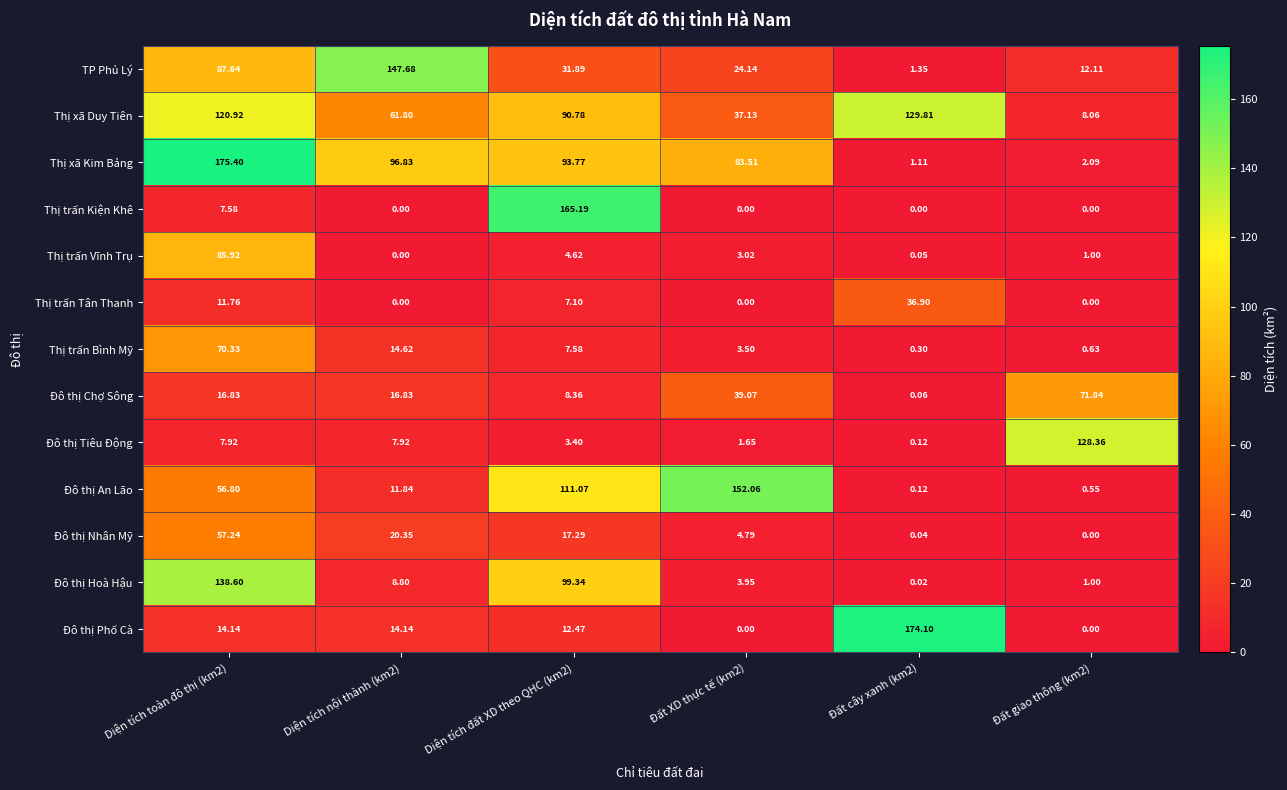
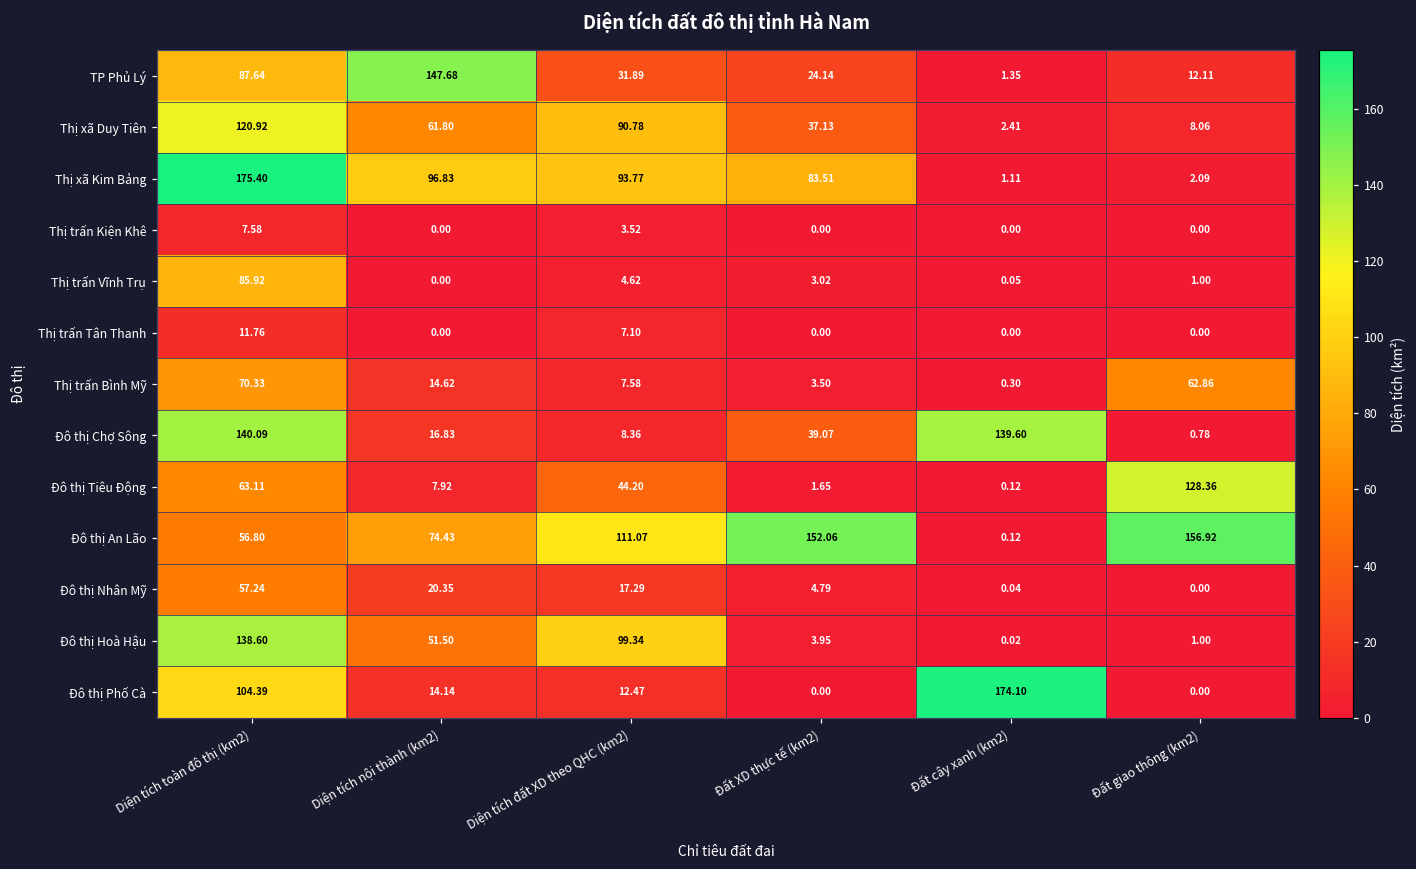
Thị xã Duy Tiên, Đất cây xanh (km2): 129.81 -> 2.41
Thị trấn Kiện Khê, Diện tích đất XD theo QHC (km2): 165.19 -> 3.52
Thị trấn Tân Thanh, Đất cây xanh (km2): 36.90 -> 0.00
Thị trấn Bình Mỹ, Đất giao thông (km2): 0.63 -> 62.86
Đô thị Chợ Sông, Diện tích toàn đô thị (km2): 16.83 -> 140.09
Đô thị Chợ Sông, Đất cây xanh (km2): 0.06 -> 139.60
Đô thị Chợ Sông, Đất giao thông (km2): 71.84 -> 0.78
Đô thị Tiêu Động, Diện tích toàn đô thị (km2): 7.92 -> 63.11
Đô thị Tiêu Động, Diện tích đất XD theo QHC (km2): 3.40 -> 44.20
Đô thị An Lão, Diện tích nội thành (km2): 11.84 -> 74.43
Đô thị An Lão, Đất giao thông (km2): 0.55 -> 156.92
Đô thị Hoà Hậu, Diện tích nội thành (km2): 8.80 -> 51.50
Đô thị Phố Cà, Diện tích toàn đô thị (km2): 14.14 -> 104.39
